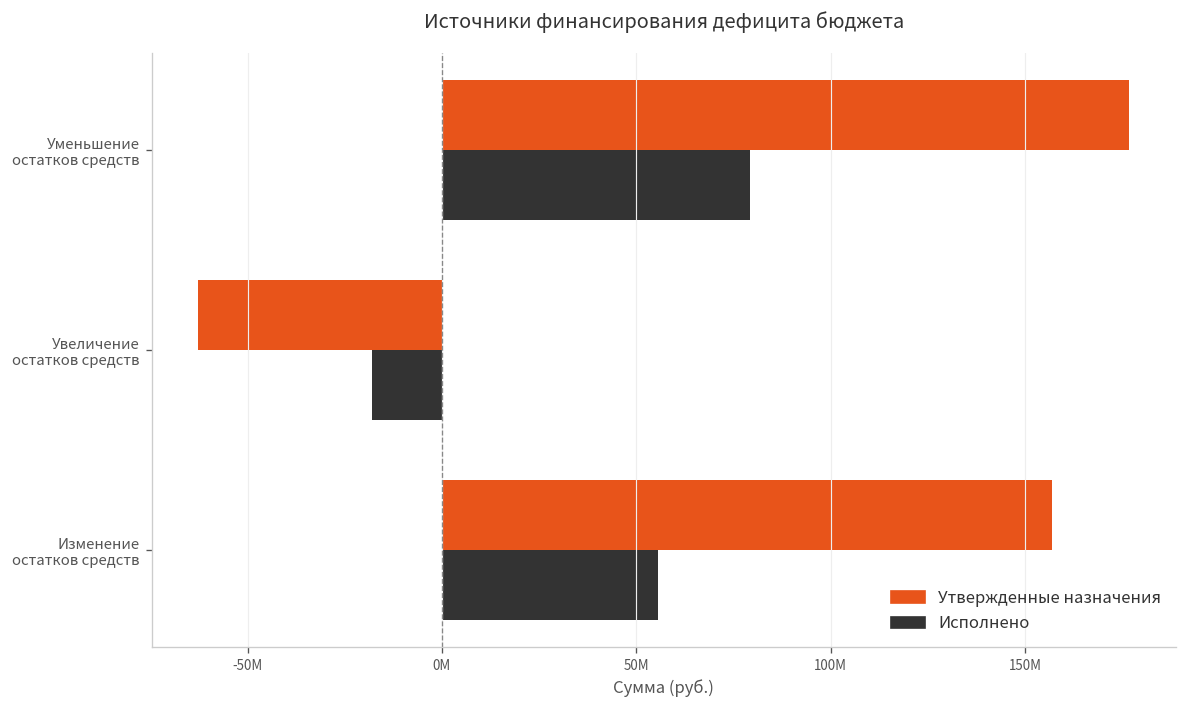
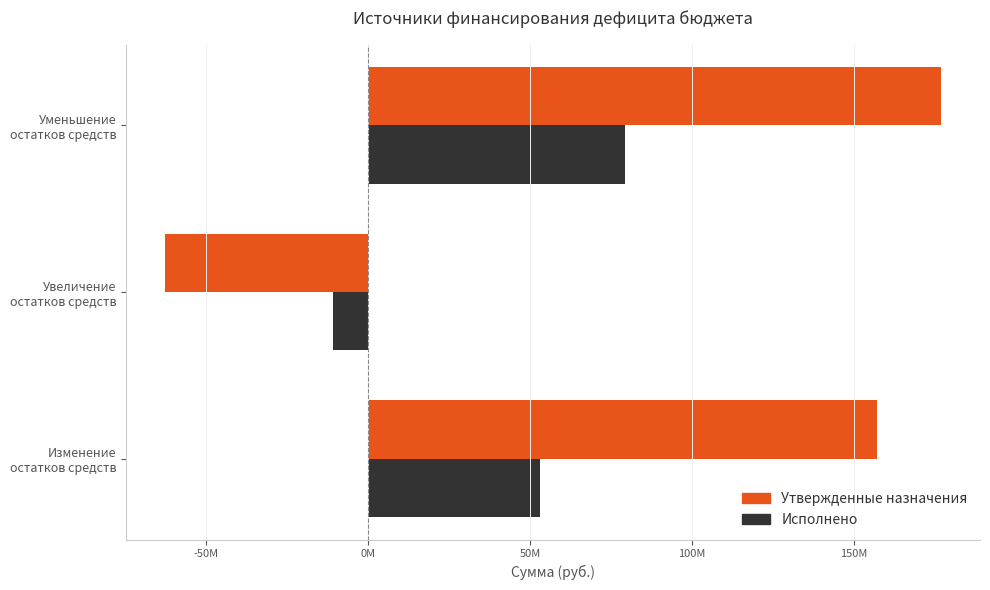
Исполнено, Увеличение остатков средств: -18000000 -> -11000000
Исполнено, Изменение остатков средств: 56000000 -> 53000000
